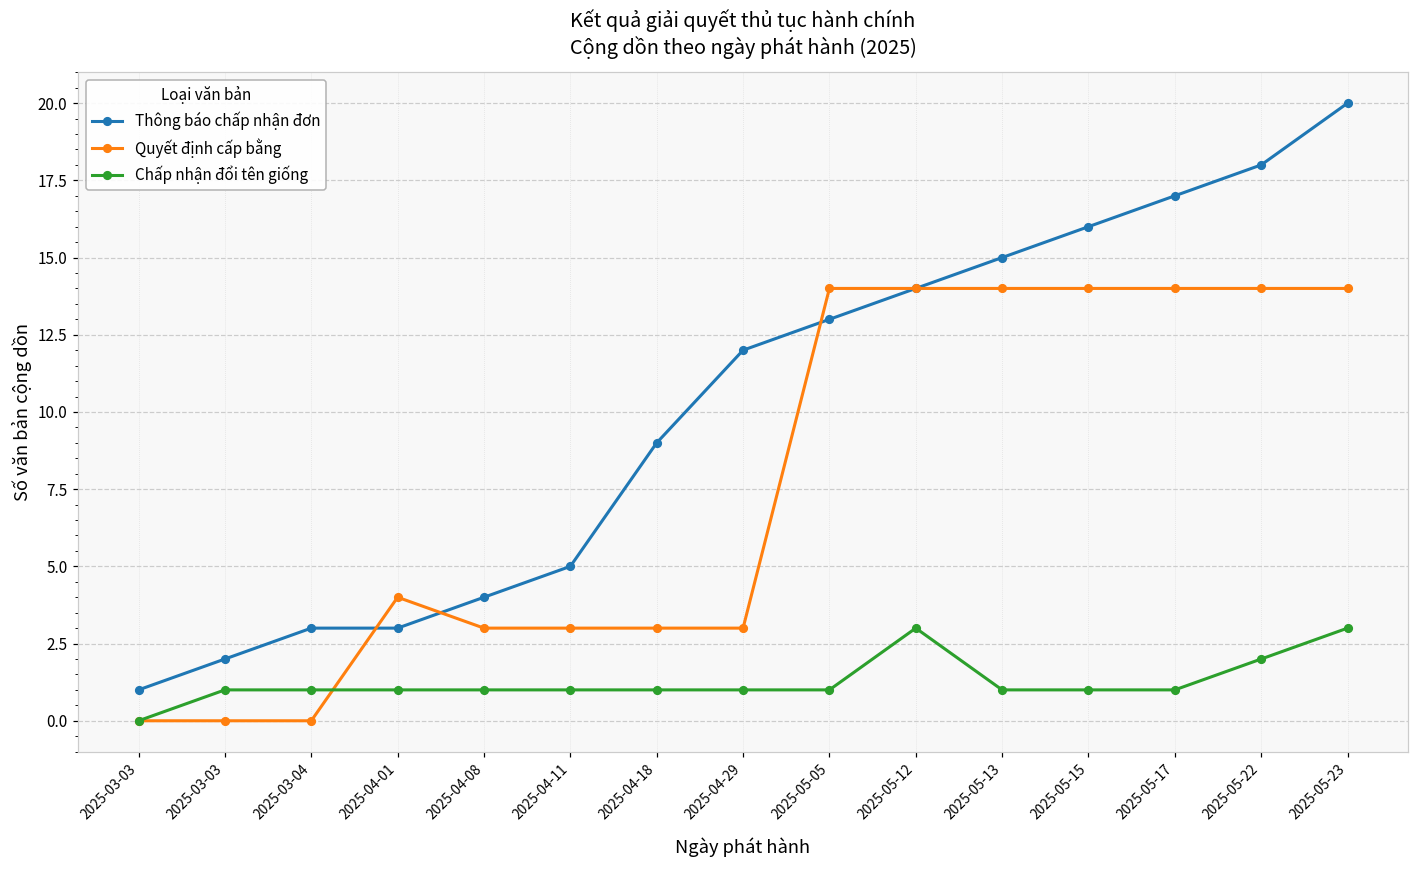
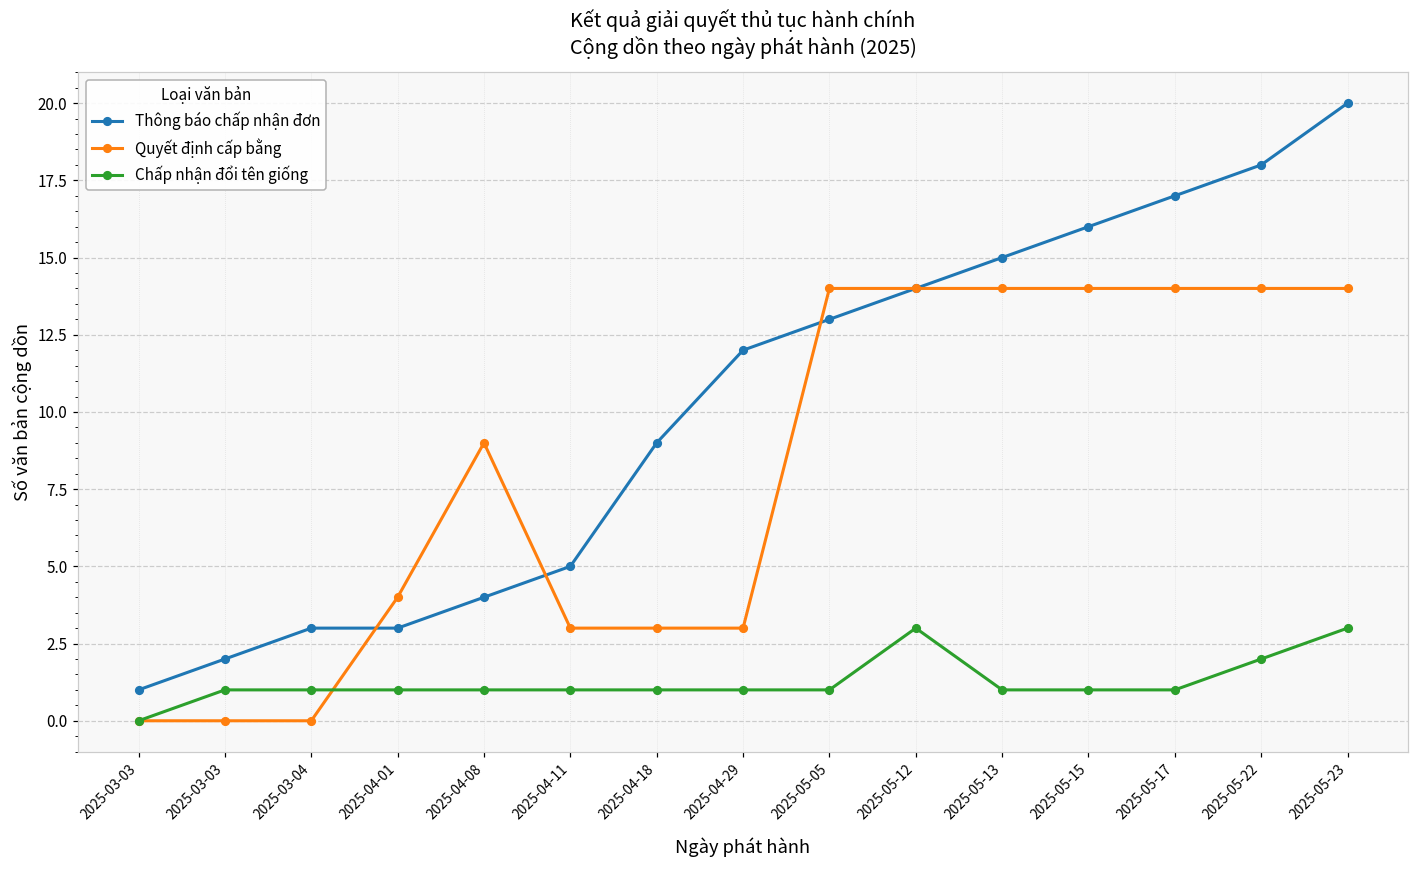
Quyết định cấp bằng, 2025-04-08: 3 -> 9
